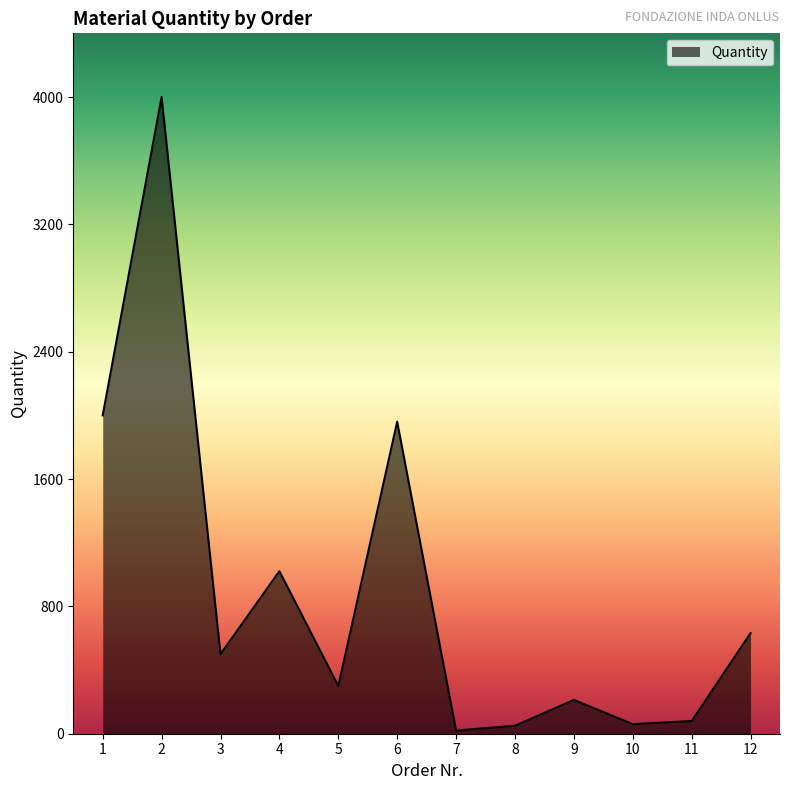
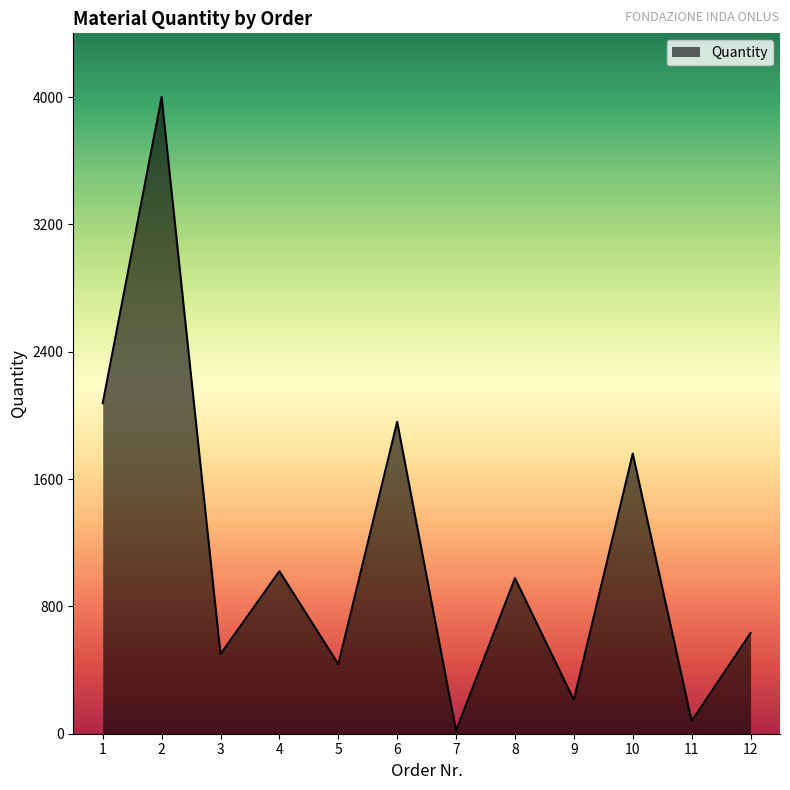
1: 2000 -> 2080
5: 300 -> 440
8: 50 -> 980
10: 60 -> 1760
